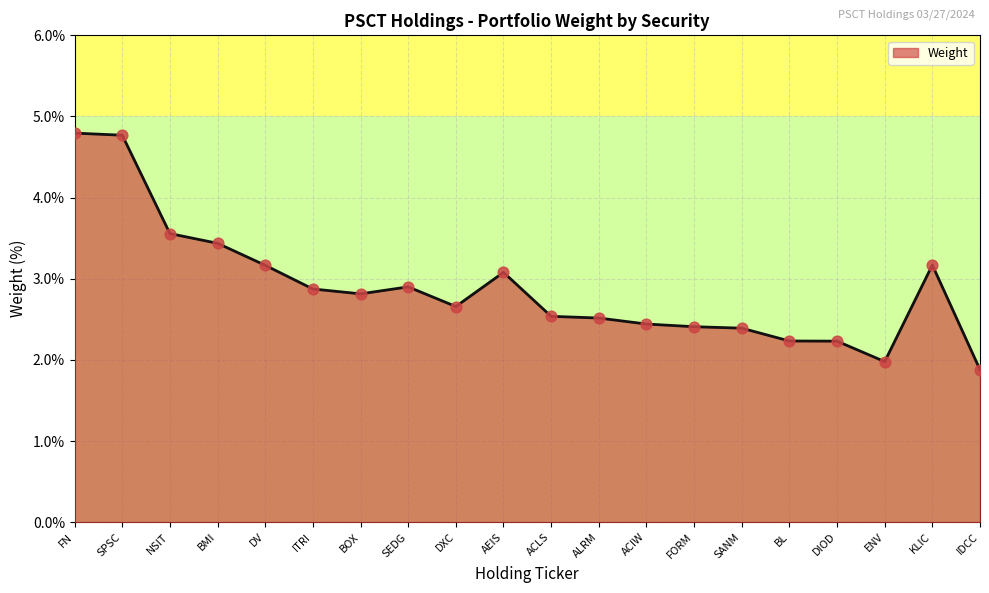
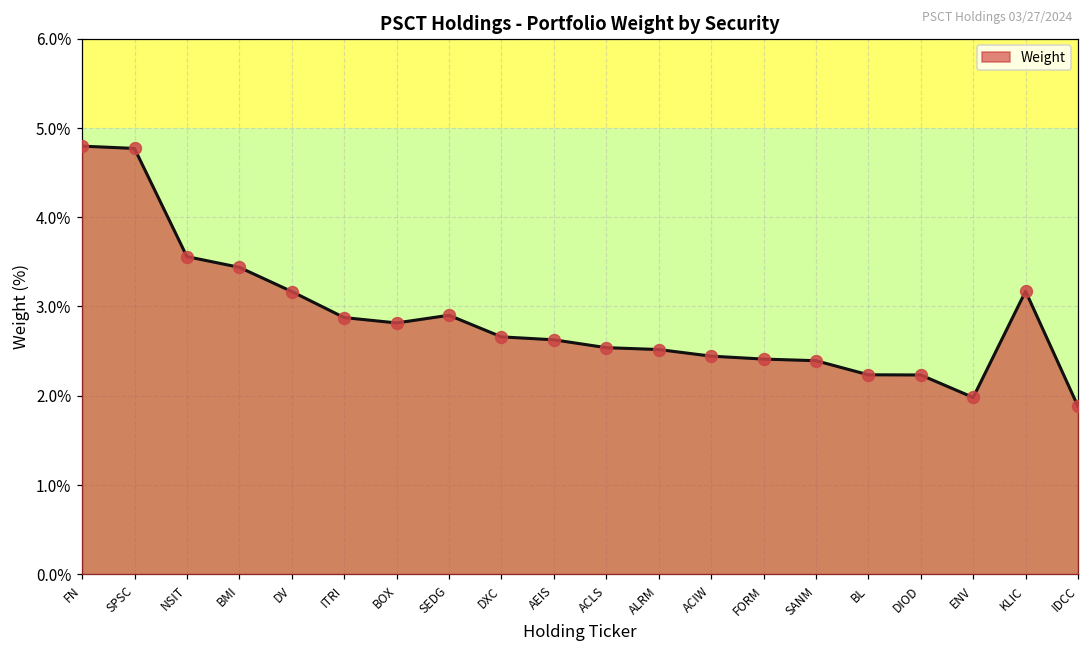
AEIS: 3.1% -> 2.6%
